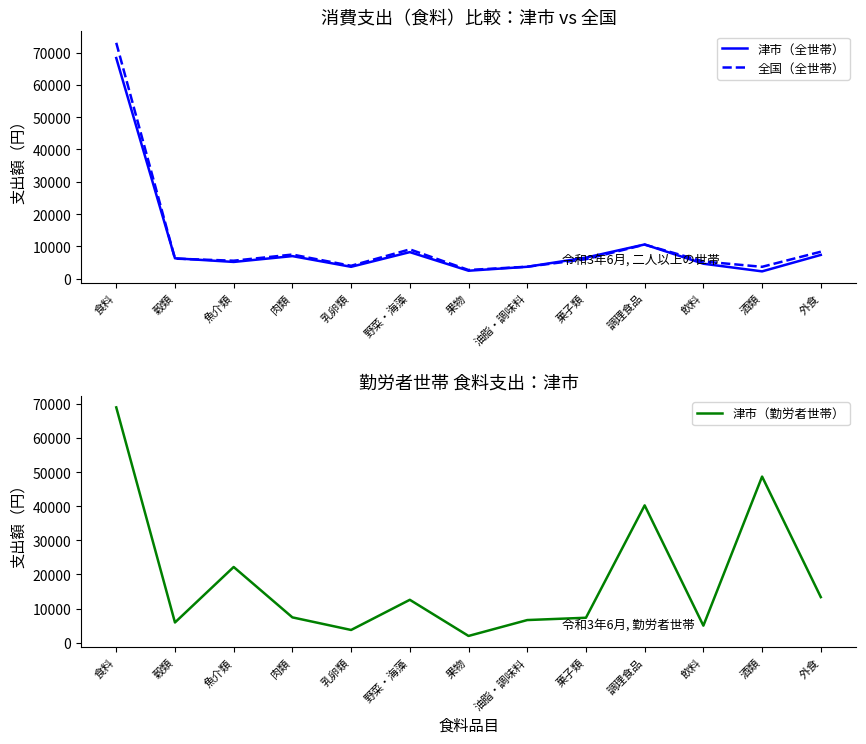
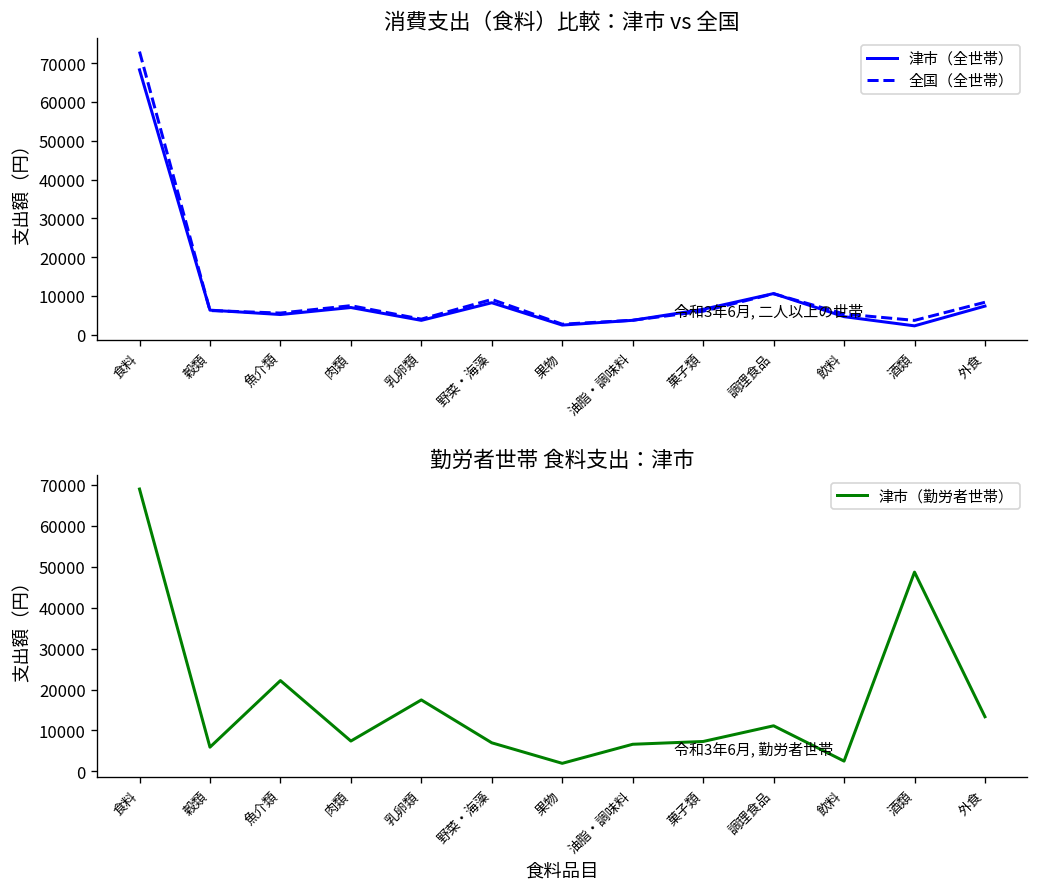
勤労者世帯 食料支出：津市, 乳卵類: 4000 -> 17000
勤労者世帯 食料支出：津市, 野菜・海藻: 13000 -> 7000
勤労者世帯 食料支出：津市, 調理食品: 40000 -> 11000
勤労者世帯 食料支出：津市, 飲料: 5000 -> 3000
